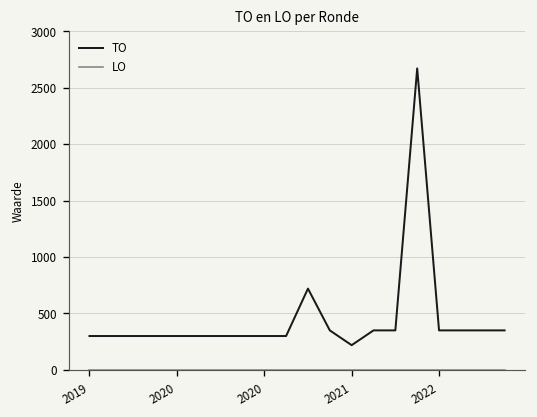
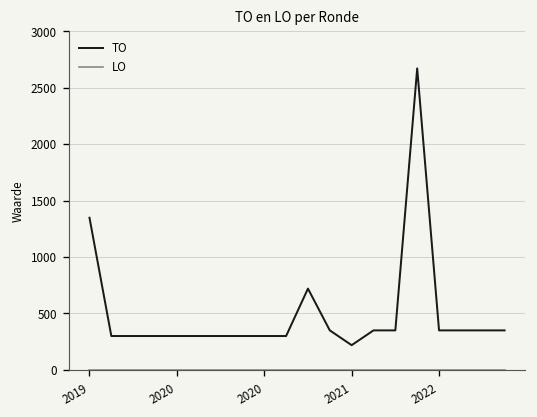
TO, 2019: 300 -> 1300
